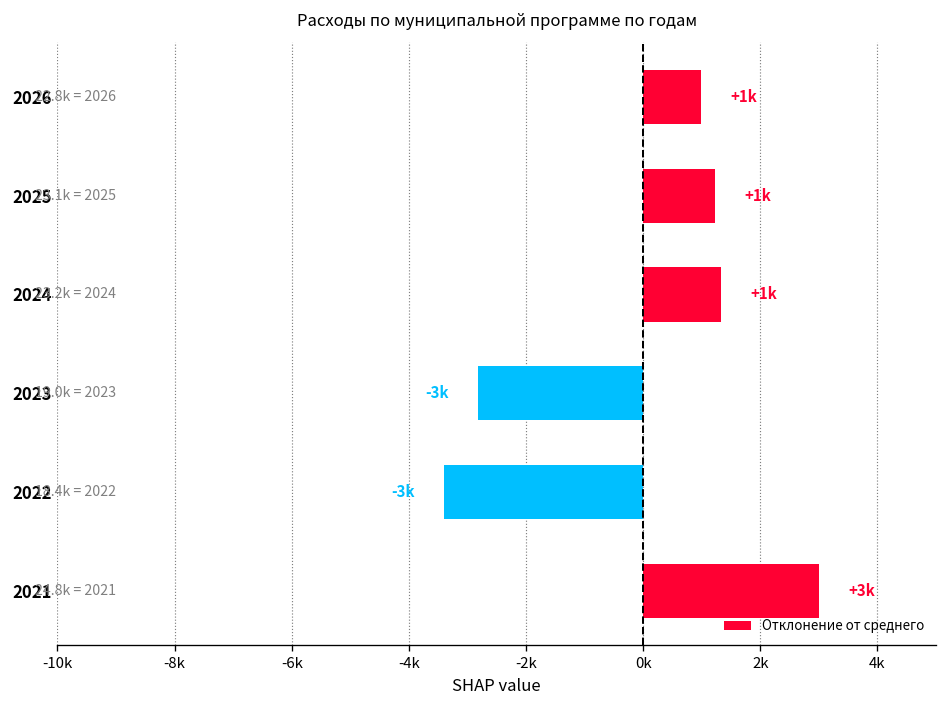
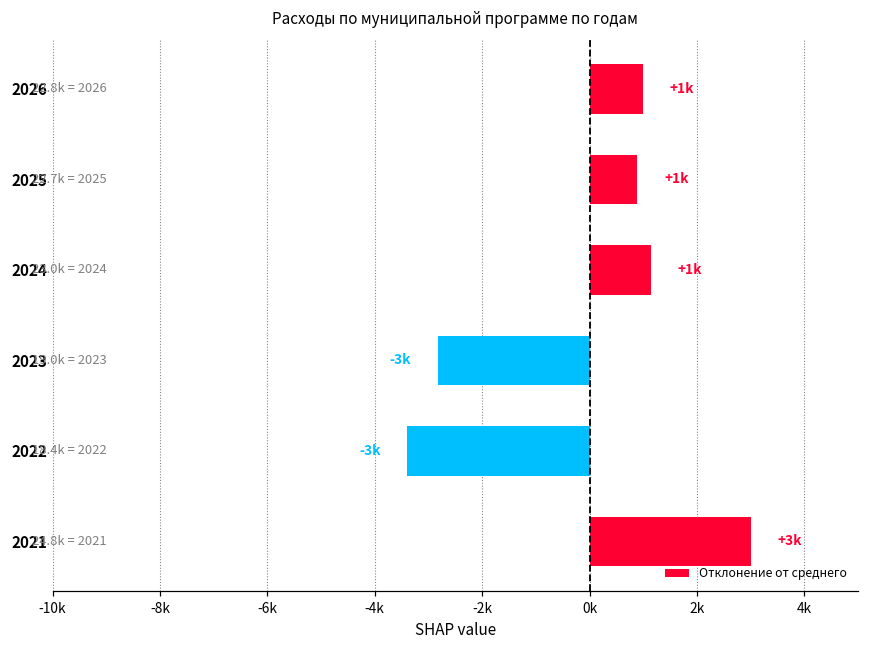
2025: 23.1k -> 22.7k
2024: 23.2k -> 23.0k
